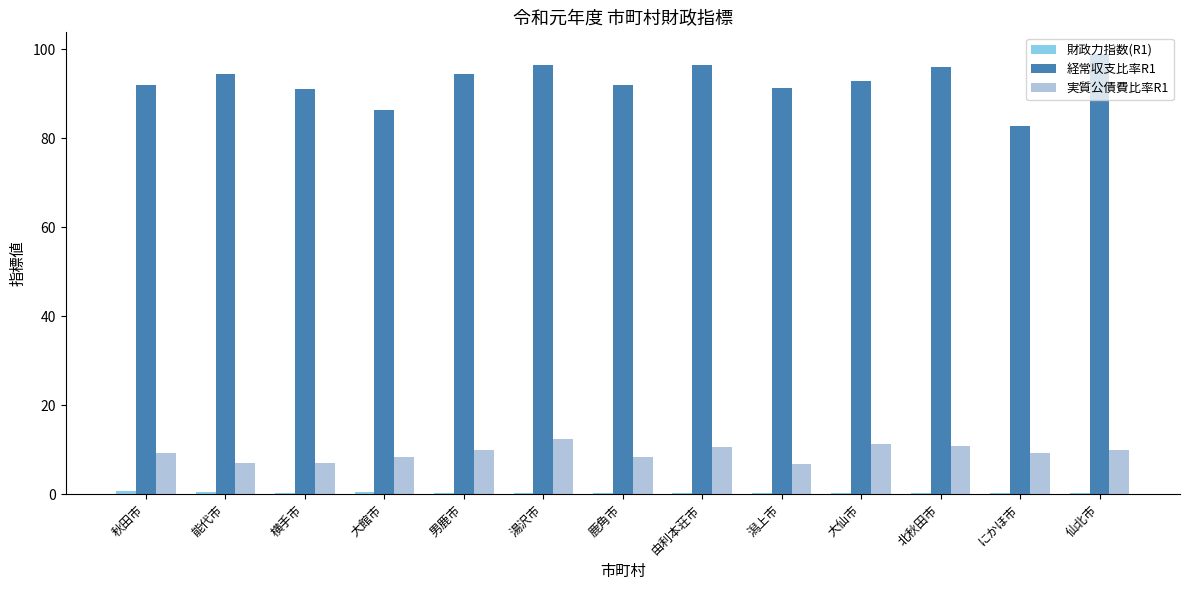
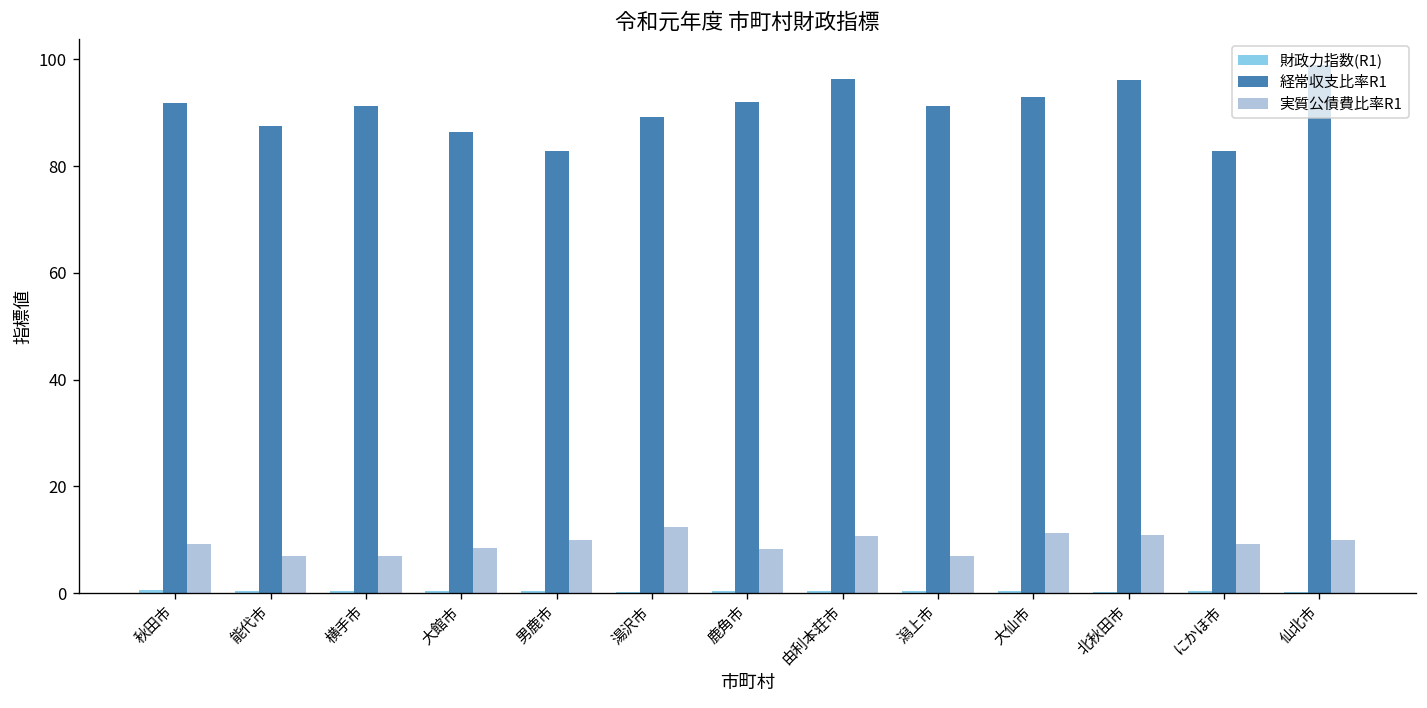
経常収支比率R1, 能代市: 94 -> 88
経常収支比率R1, 男鹿市: 95 -> 83
経常収支比率R1, 湯沢市: 97 -> 89
